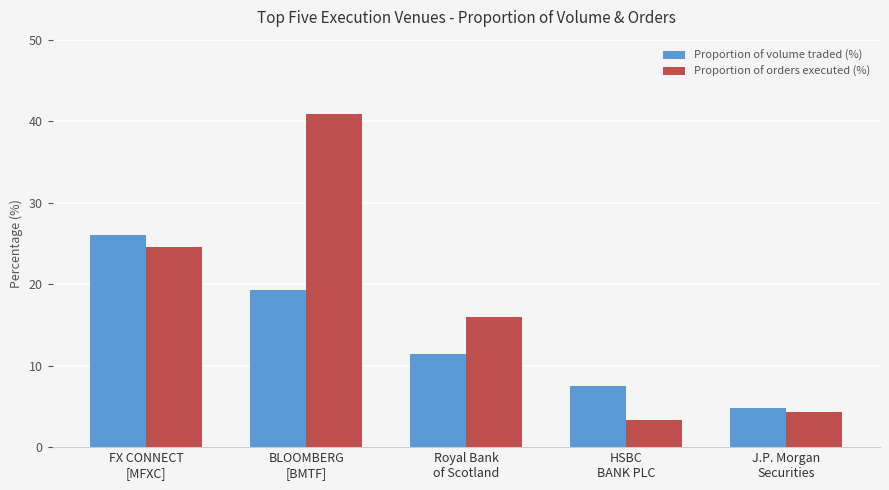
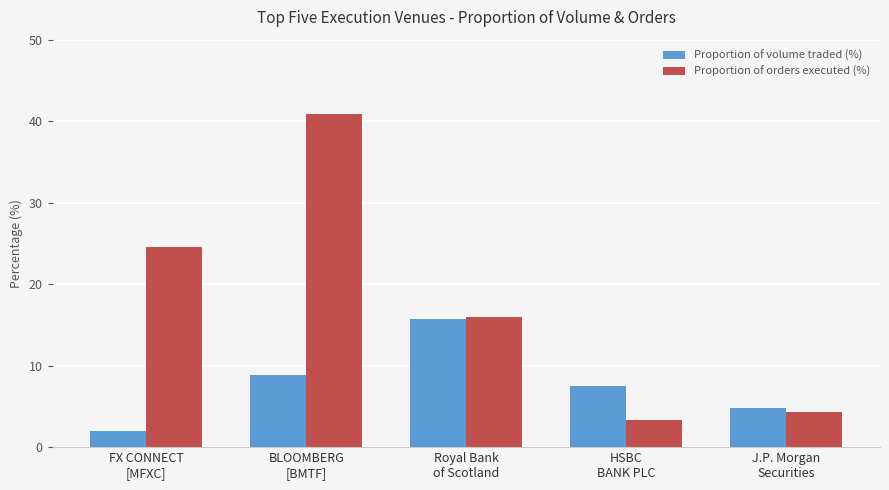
Proportion of volume traded (%), FX CONNECT [MFXC]: 26 -> 2
Proportion of volume traded (%), BLOOMBERG [BMTF]: 19 -> 9
Proportion of volume traded (%), Royal Bank of Scotland: 11 -> 16
